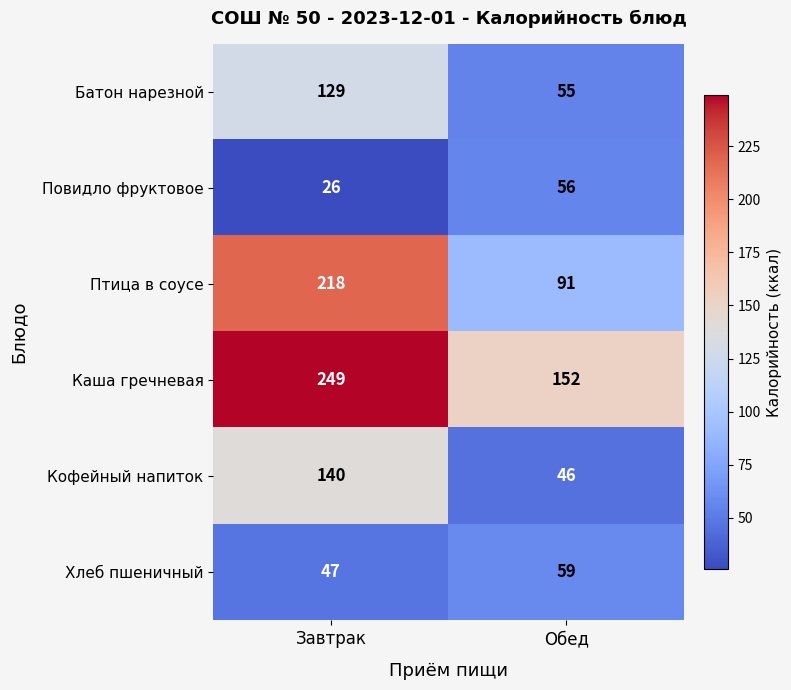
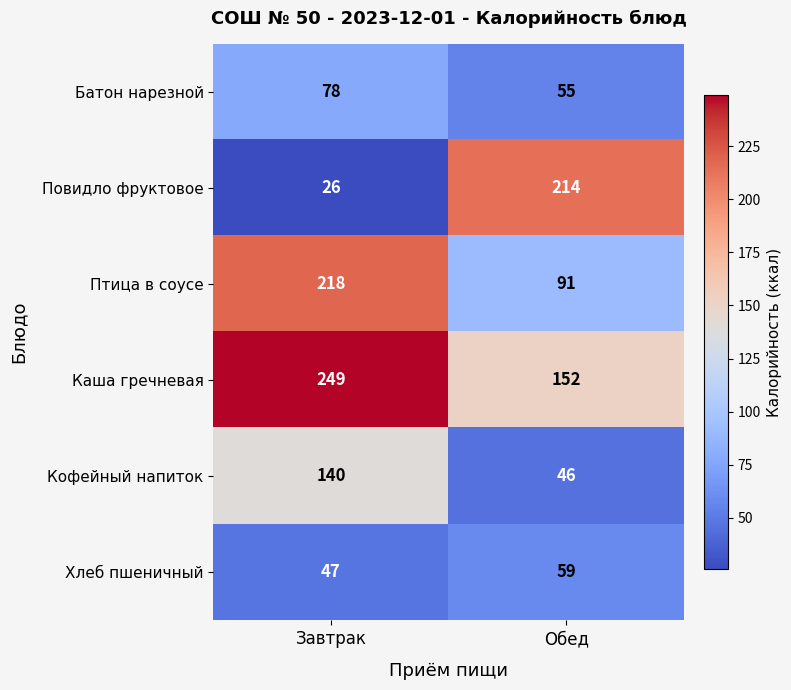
Батон нарезной, Завтрак: 129 -> 78
Повидло фруктовое, Обед: 56 -> 214
